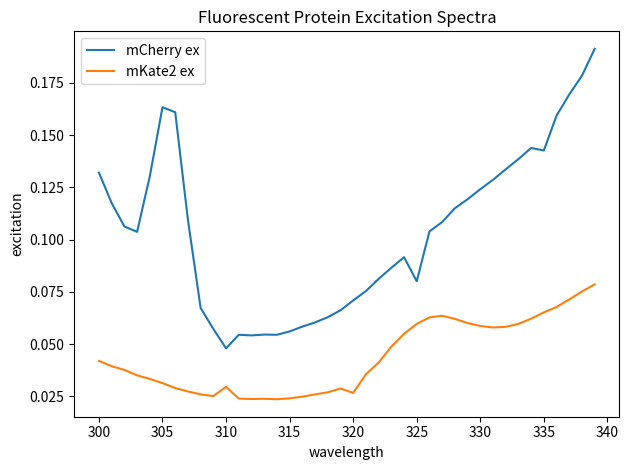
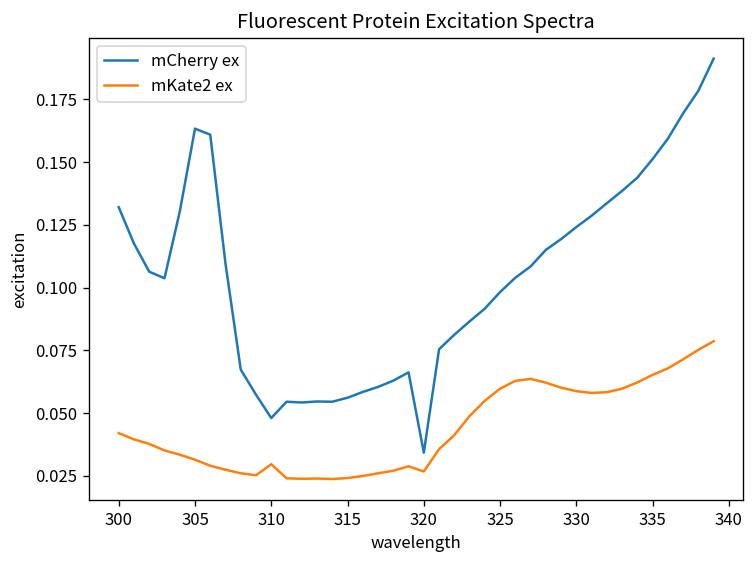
mCherry ex, 320: 0.071 -> 0.034
mCherry ex, 325: 0.080 -> 0.098
mCherry ex, 335: 0.143 -> 0.151
